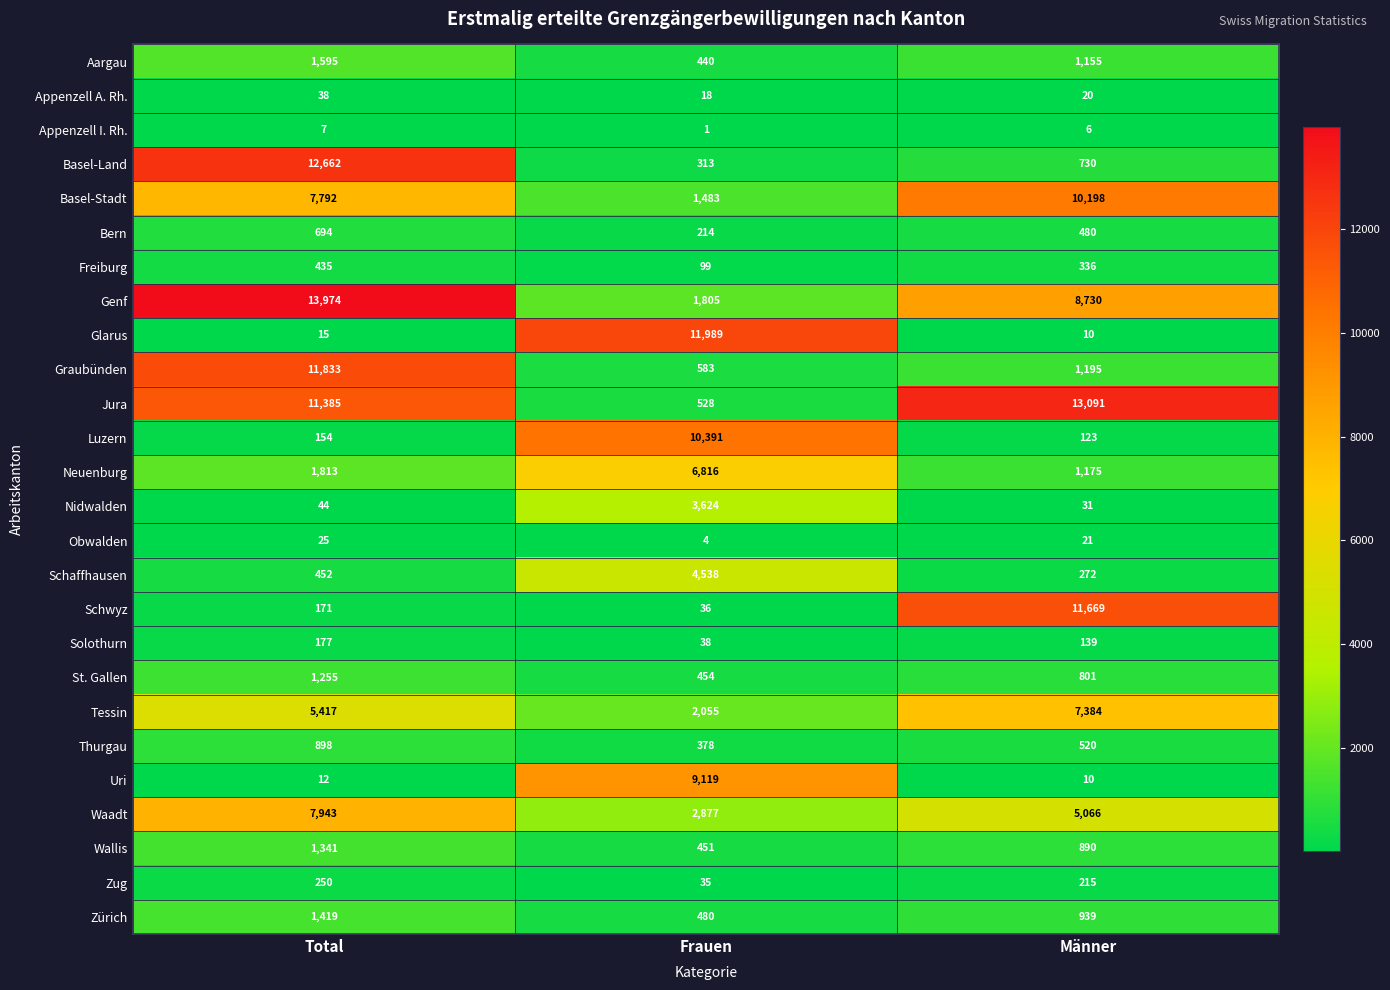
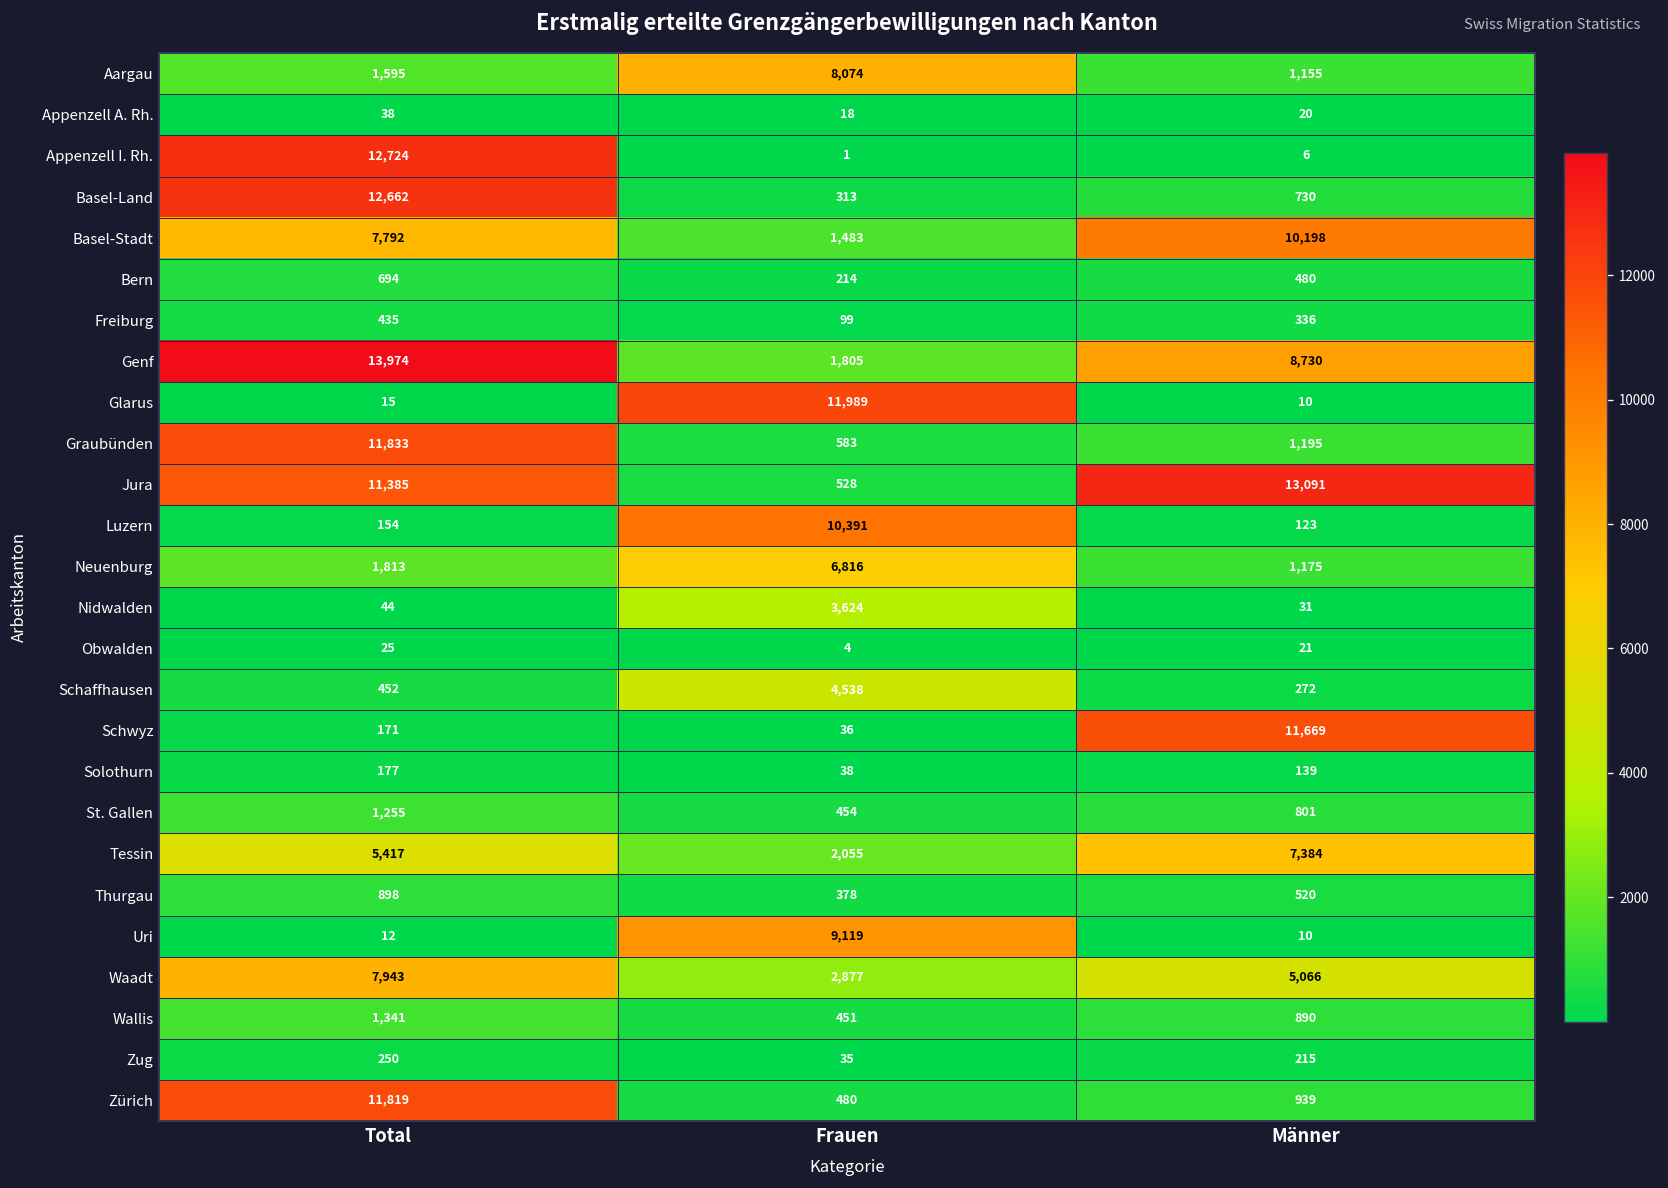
Aargau, Frauen: 440 -> 8,074
Appenzell I. Rh., Total: 7 -> 12,724
Zürich, Total: 1,419 -> 11,819
